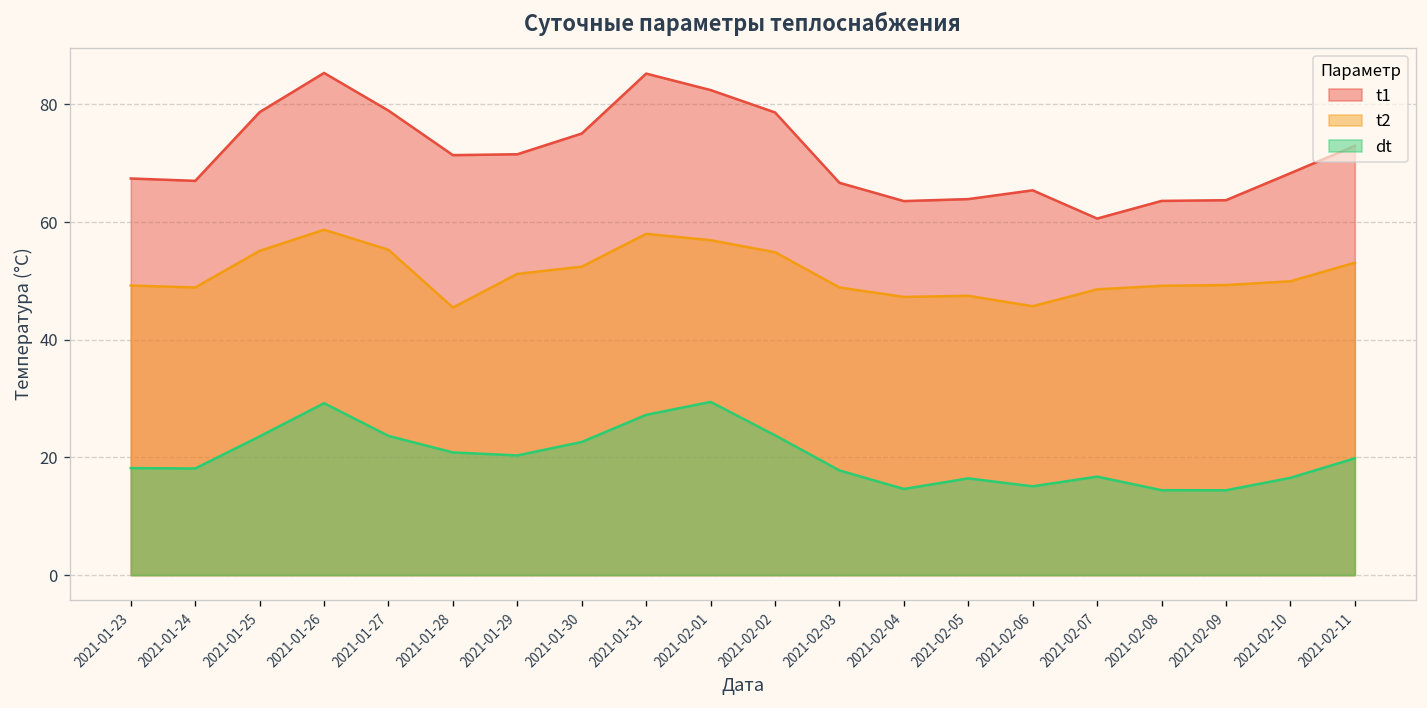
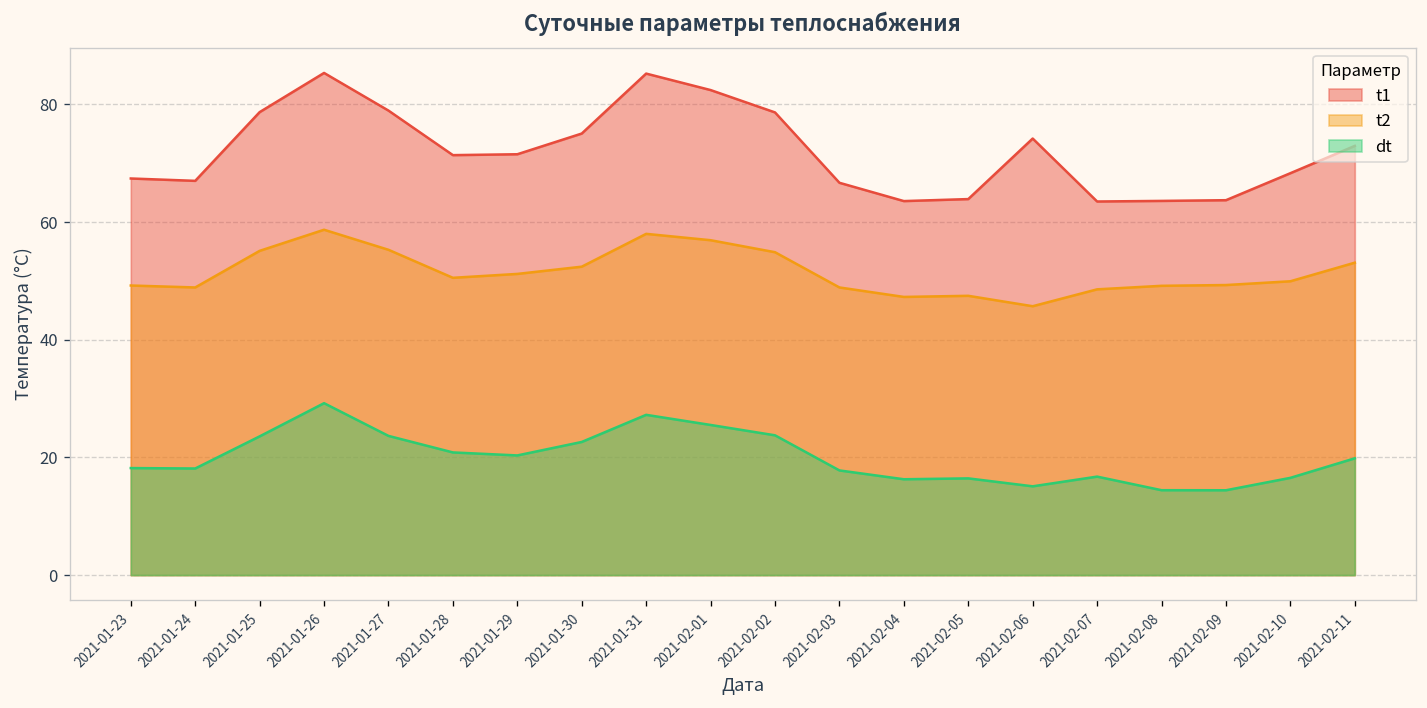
t2, 2021-01-28: 45 -> 51
dt, 2021-02-01: 29 -> 26
dt, 2021-02-04: 15 -> 16
t1, 2021-02-06: 65 -> 74
t1, 2021-02-07: 61 -> 64
